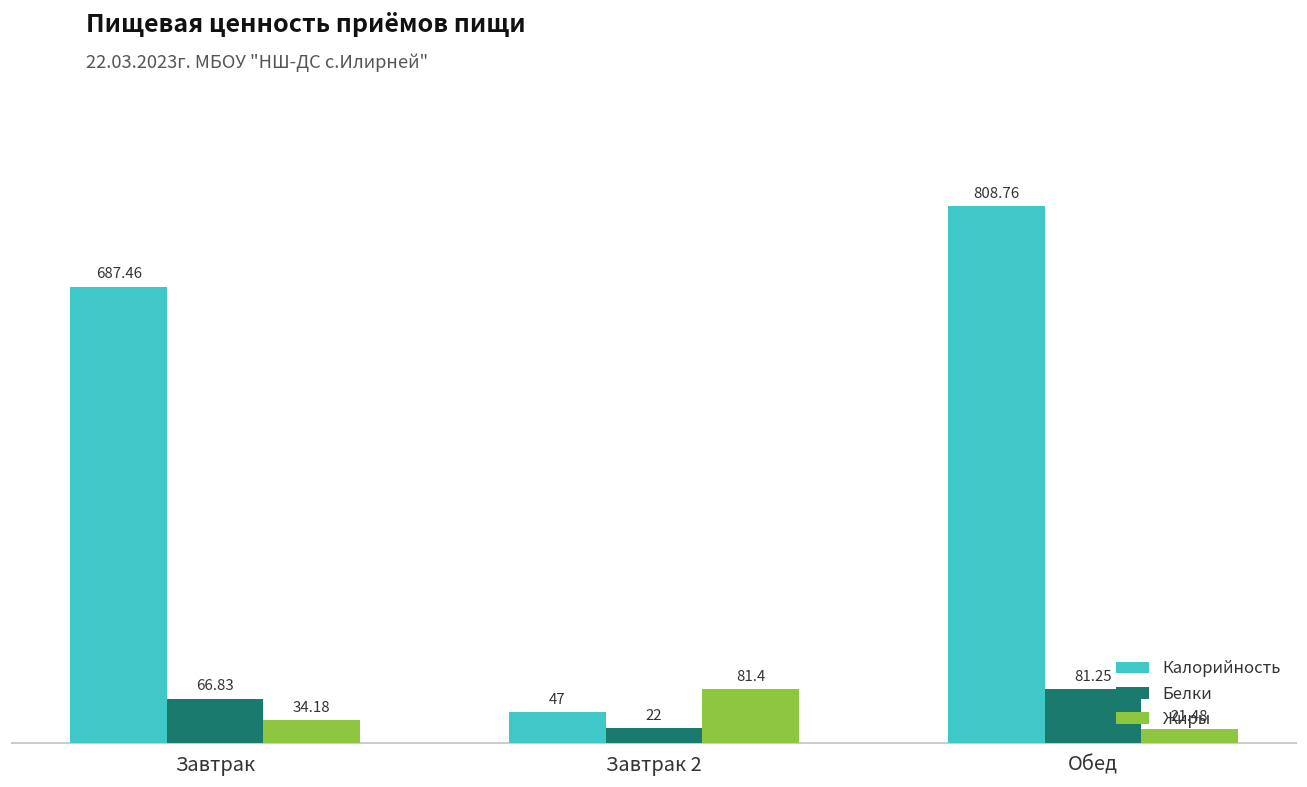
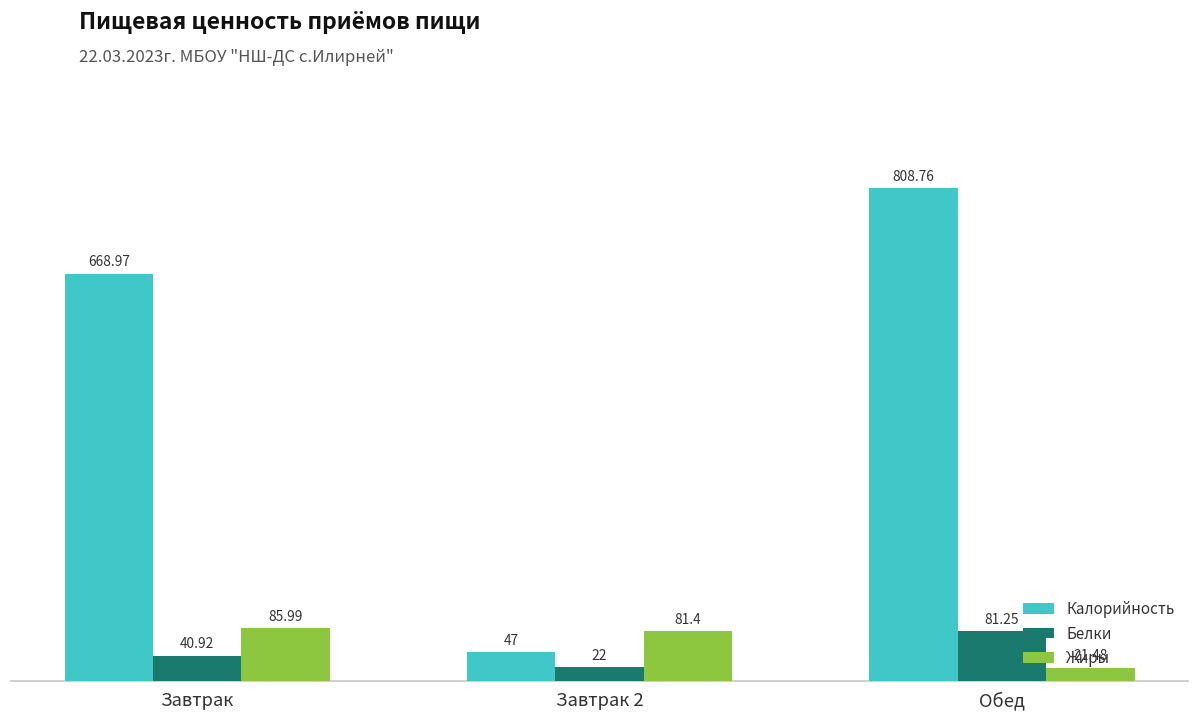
Калорийность, Завтрак: 687.46 -> 668.97
Белки, Завтрак: 66.83 -> 40.92
Жиры, Завтрак: 34.18 -> 85.99
